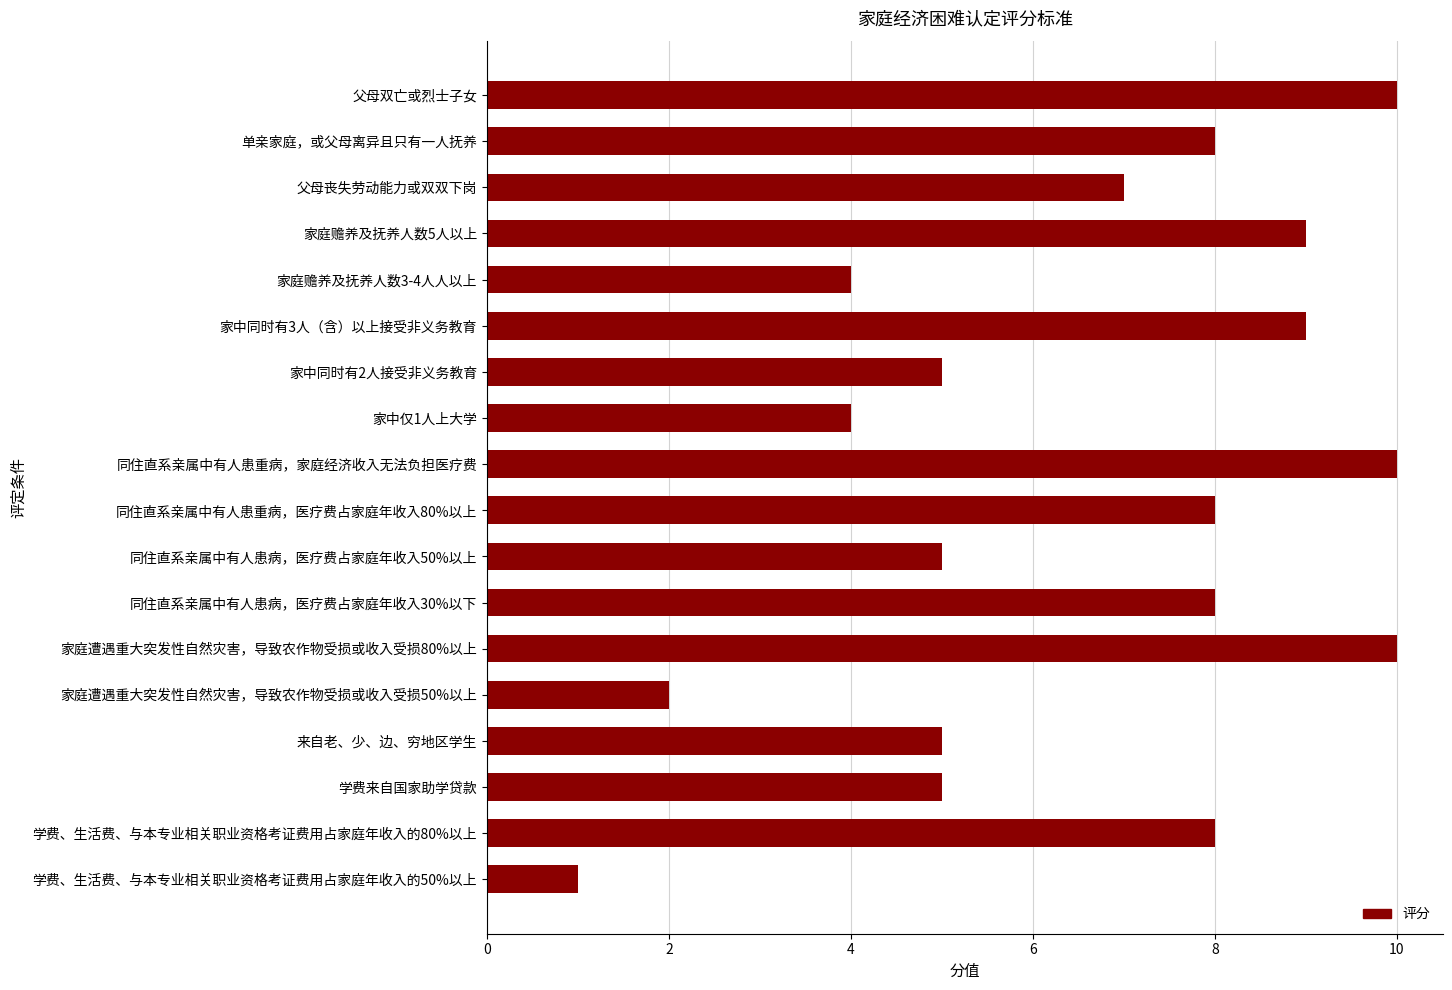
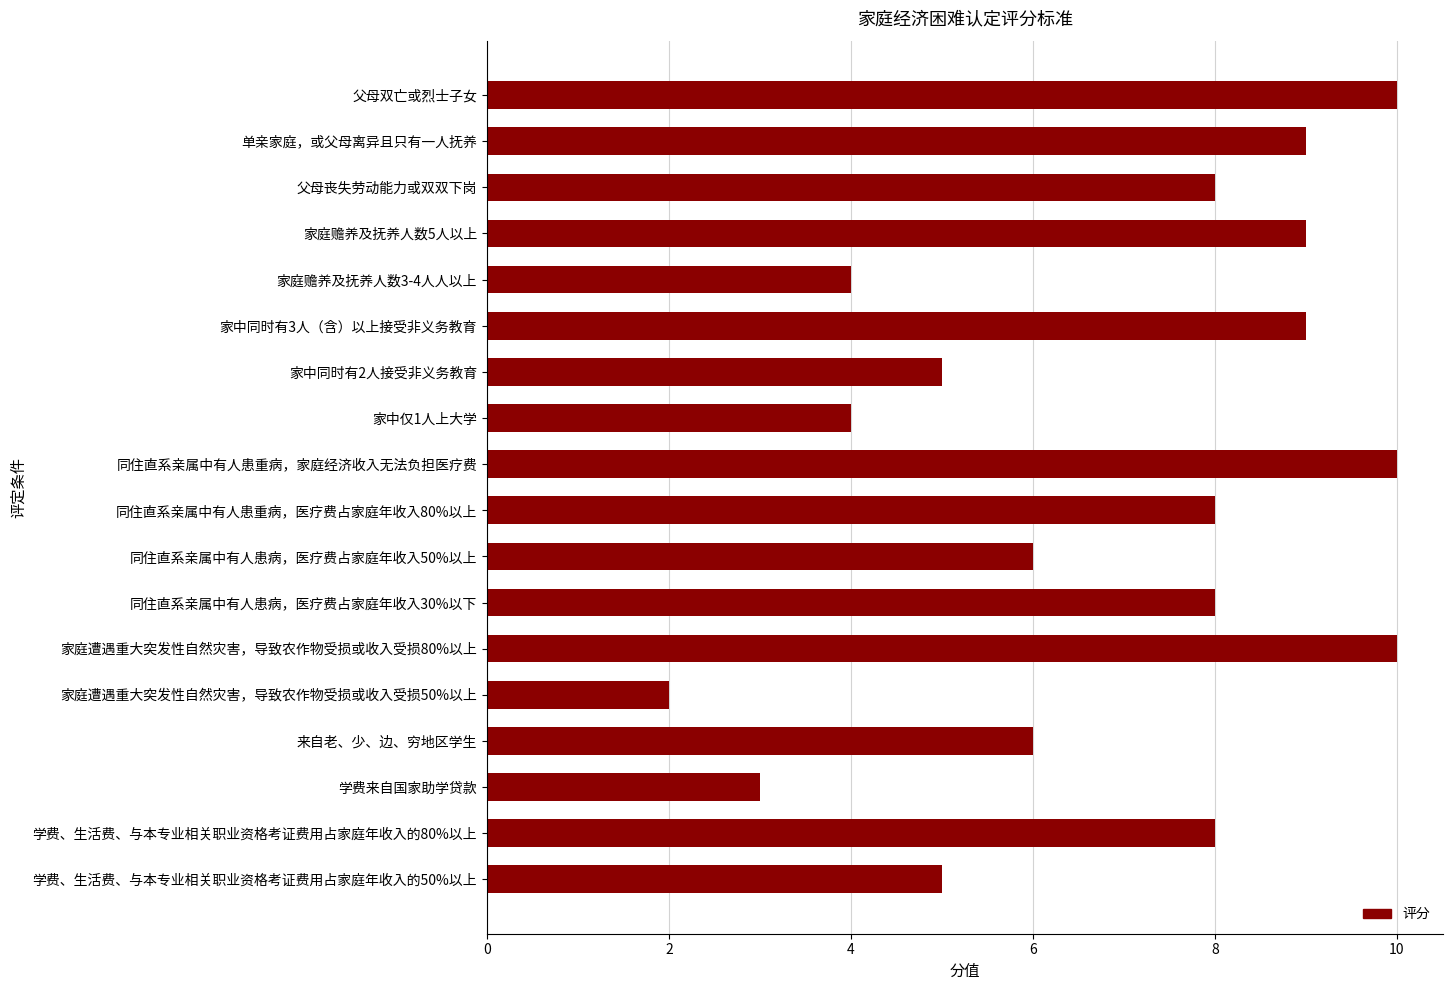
单亲家庭，或父母离异且只有一人抚养: 8 -> 9
父母丧失劳动能力或双双下岗: 7 -> 8
同住直系亲属中有人患病，医疗费占家庭年收入50%以上: 5 -> 6
来自老、少、边、穷地区学生: 5 -> 6
学费来自国家助学贷款: 5 -> 3
学费、生活费、与本专业相关职业资格考证费用占家庭年收入的50%以上: 1 -> 5
